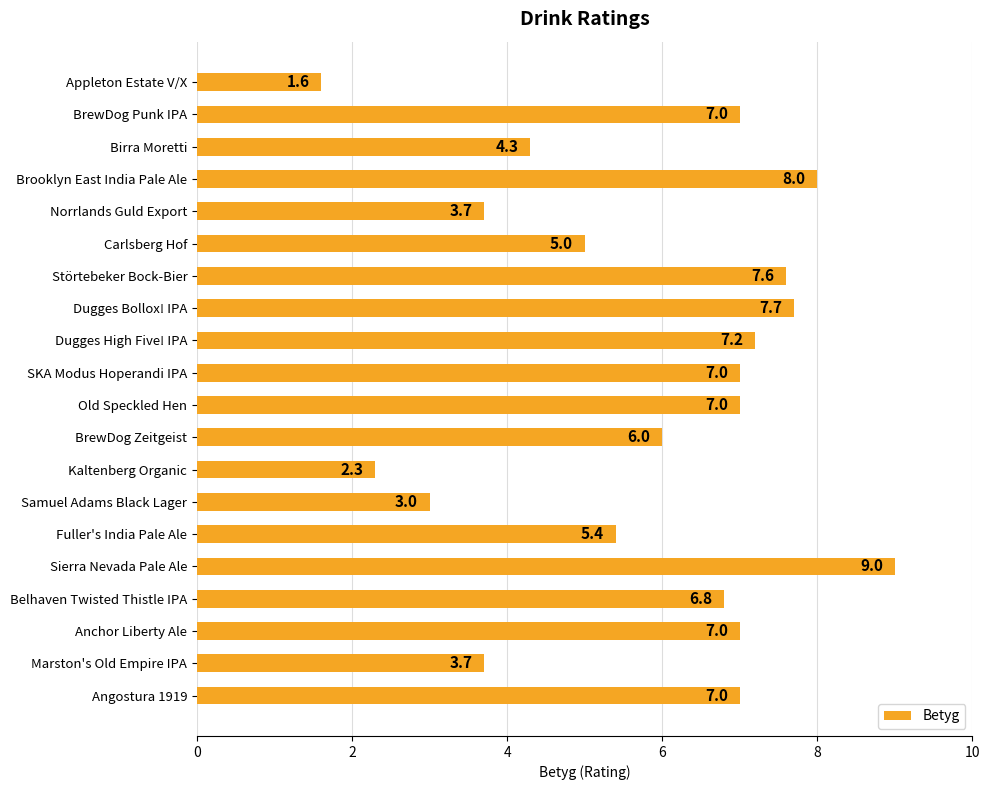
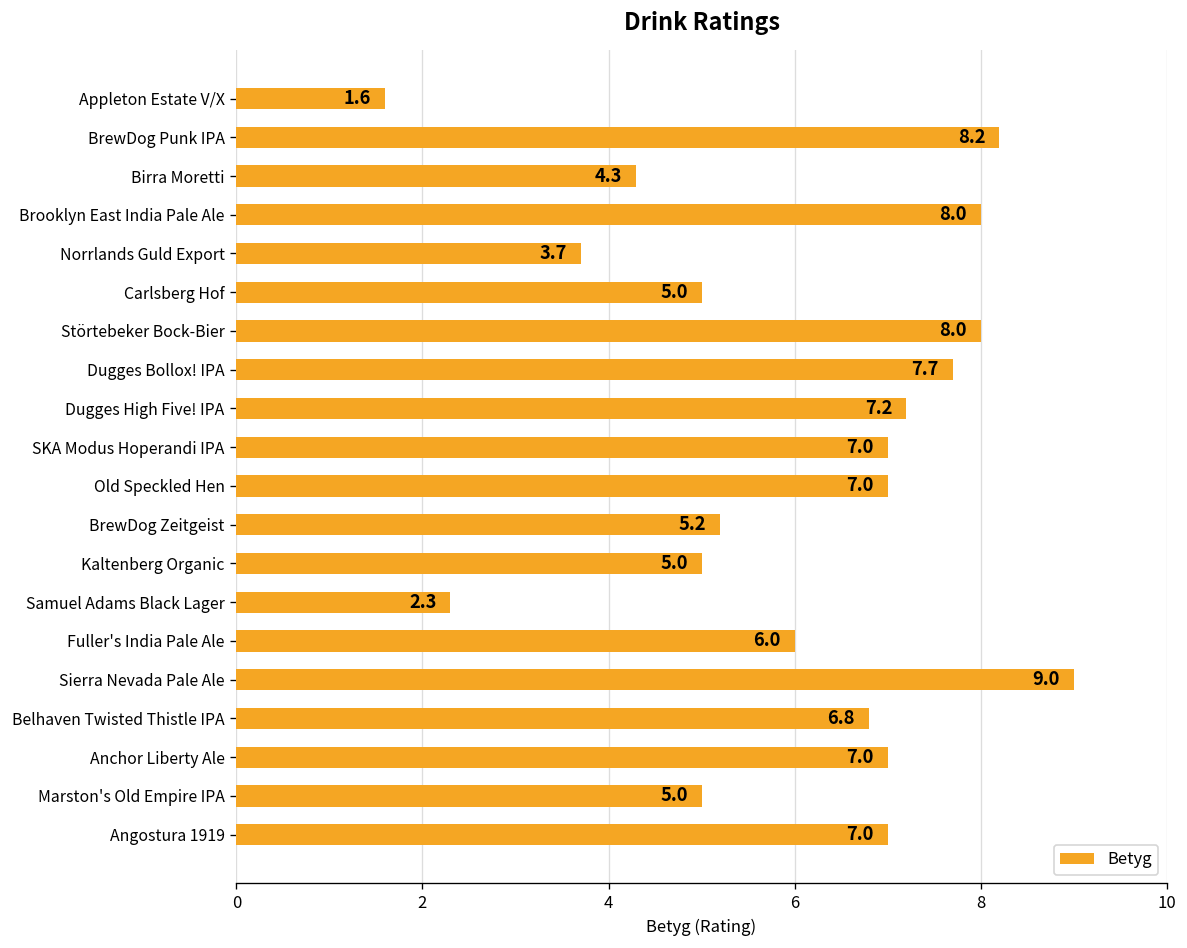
BrewDog Punk IPA: 7.0 -> 8.2
Störtebeker Bock-Bier: 7.6 -> 8.0
BrewDog Zeitgeist: 6.0 -> 5.2
Kaltenberg Organic: 2.3 -> 5.0
Samuel Adams Black Lager: 3.0 -> 2.3
Fuller's India Pale Ale: 5.4 -> 6.0
Marston's Old Empire IPA: 3.7 -> 5.0
